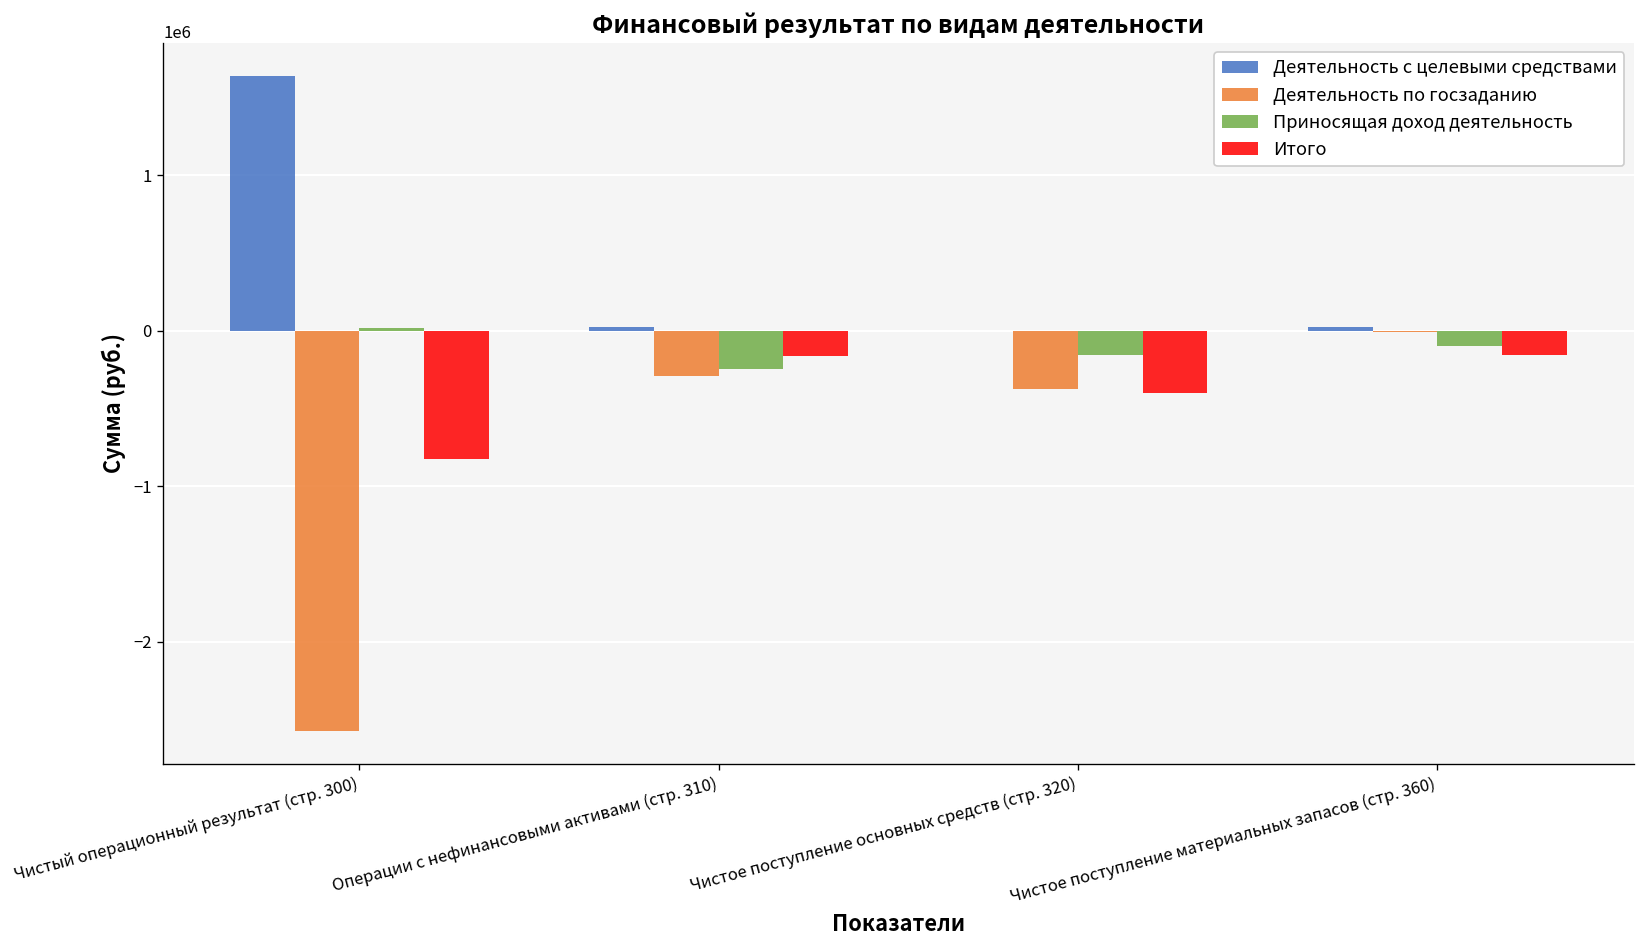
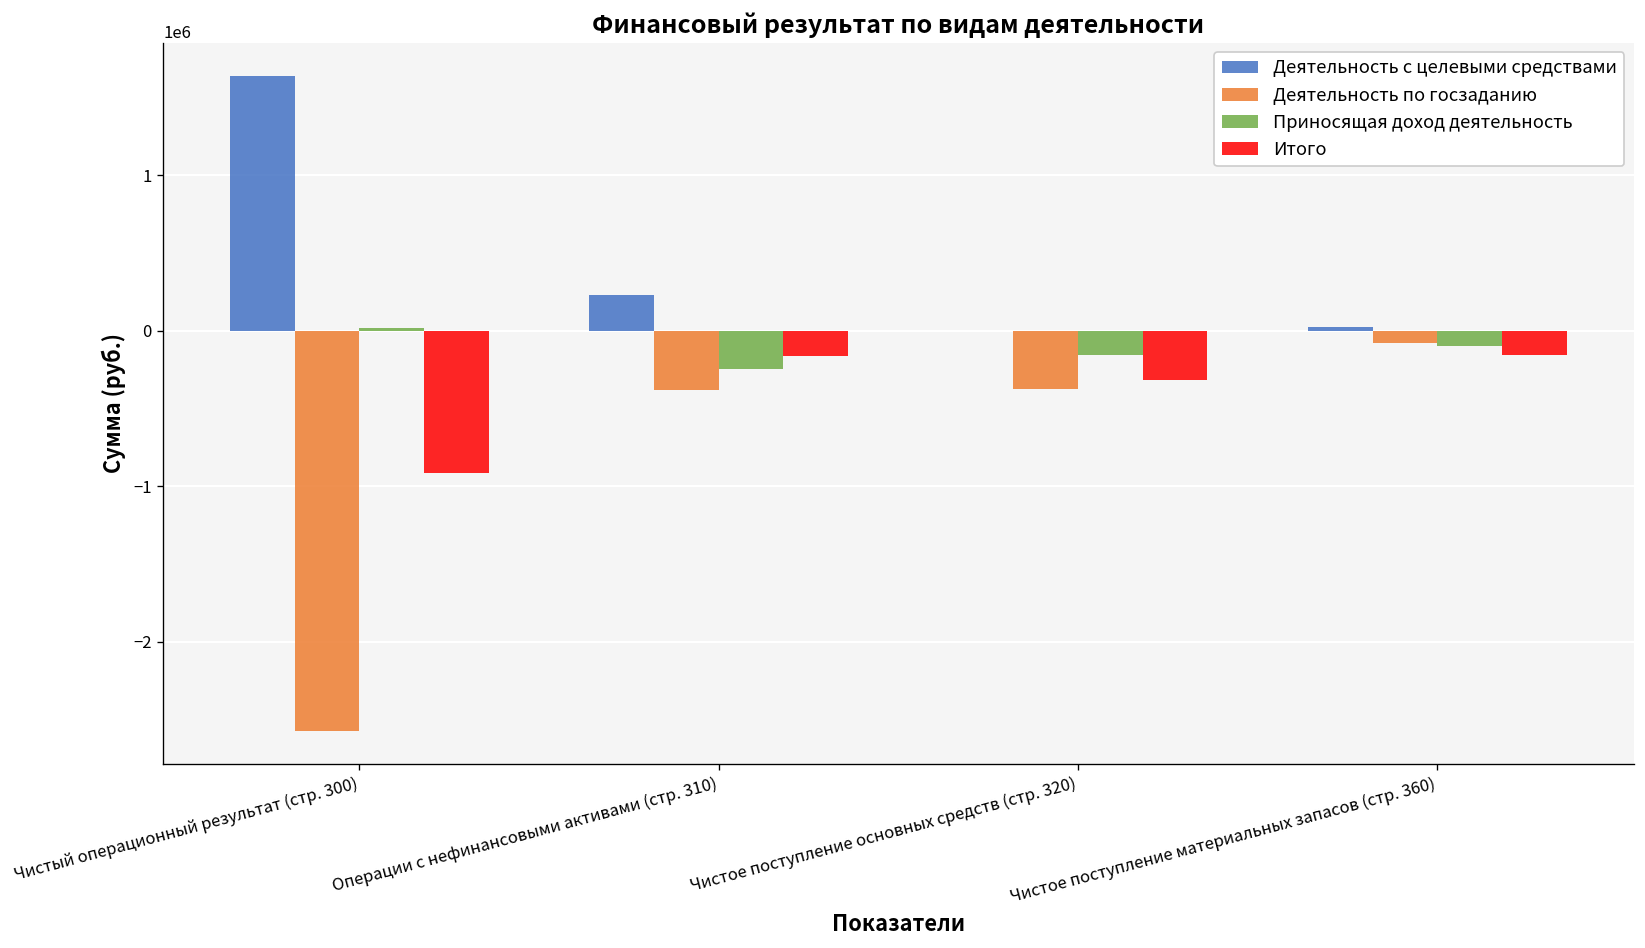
Итого, Чистый операционный результат (стр. 300): -820000 -> -920000
Деятельность с целевыми средствами, Операции с нефинансовыми активами (стр. 310): 20000 -> 230000
Деятельность по госзаданию, Операции с нефинансовыми активами (стр. 310): -290000 -> -380000
Итого, Чистое поступление основных средств (стр. 320): -400000 -> -320000
Деятельность по госзаданию, Чистое поступление материальных запасов (стр. 360): -10000 -> -80000
